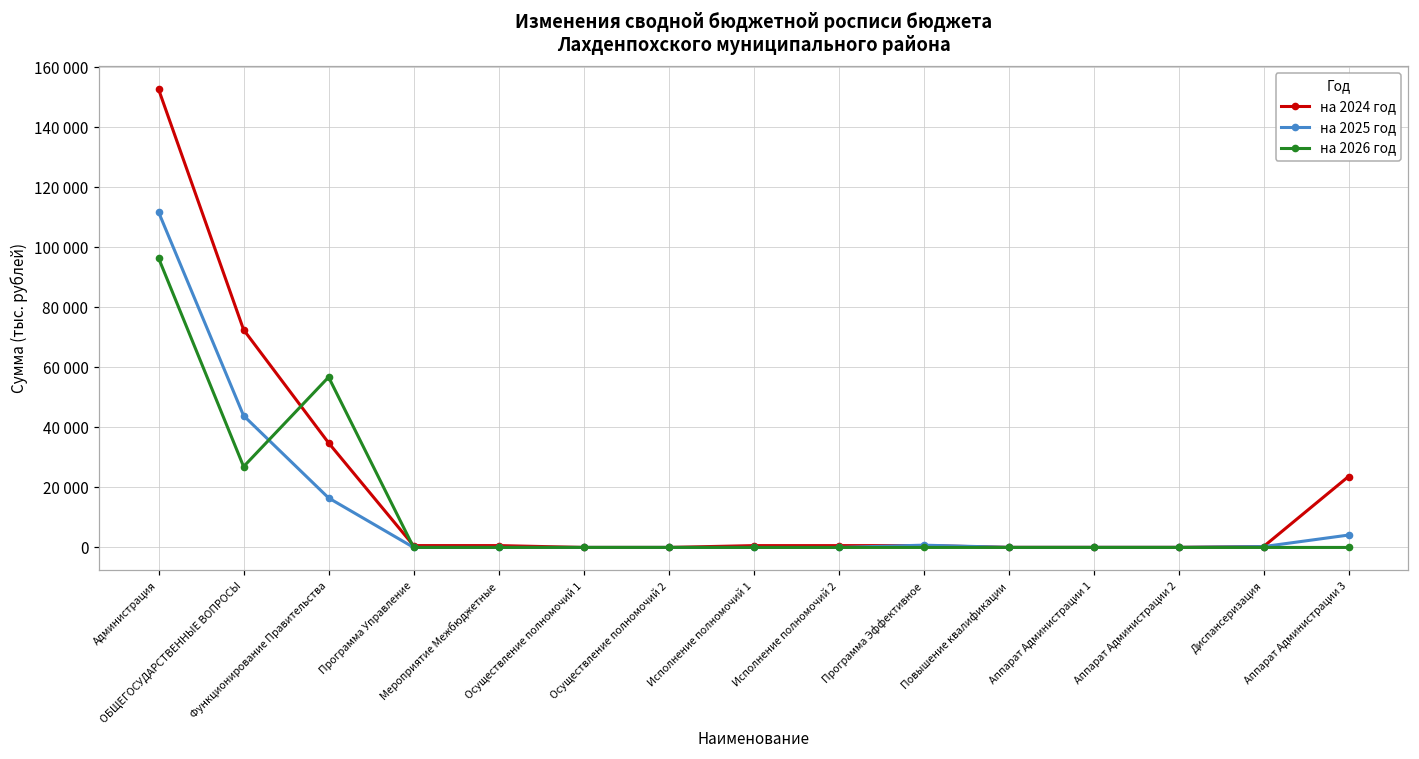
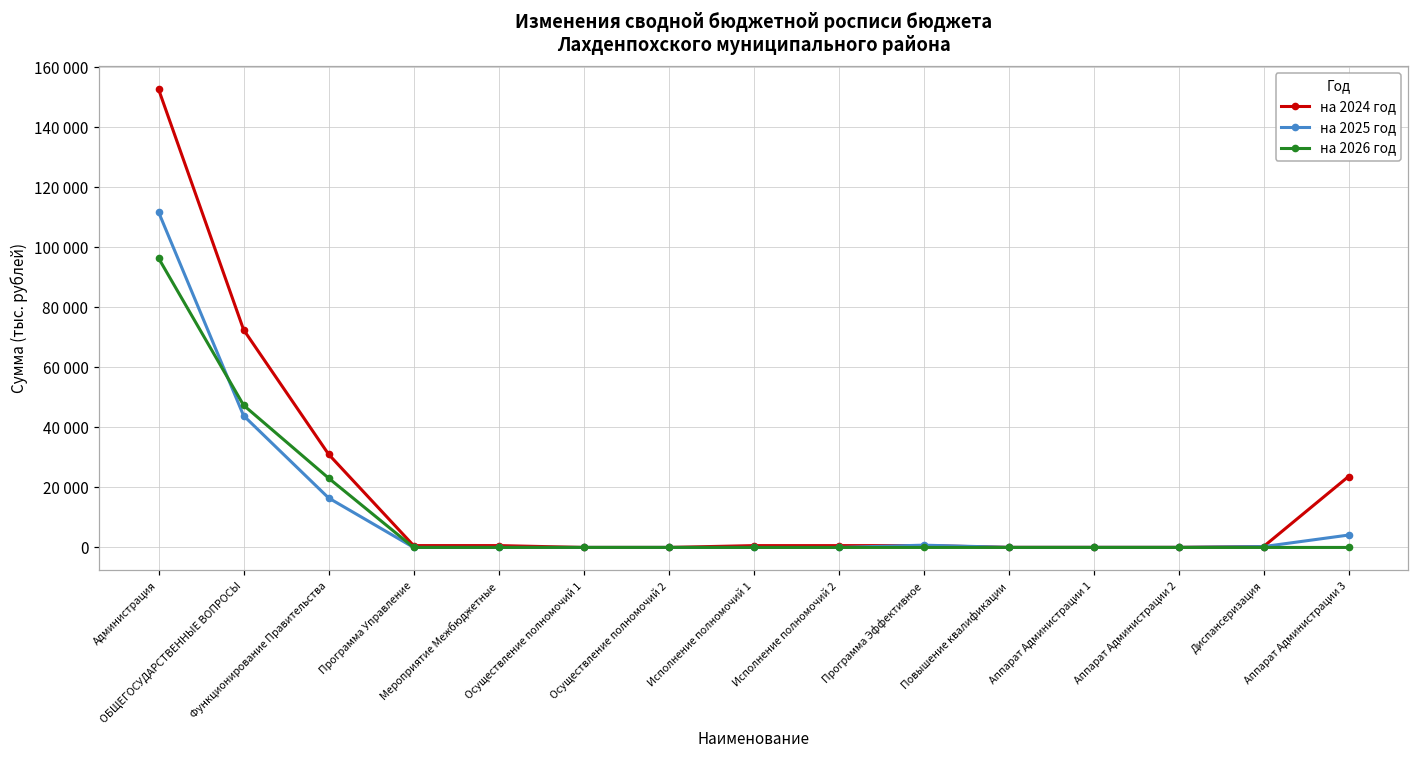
на 2026 год, ОБЩЕГОСУДАРСТВЕННЫЕ ВОПРОСЫ: 27000 -> 47000
на 2024 год, Функционирование Правительства: 35000 -> 31000
на 2026 год, Функционирование Правительства: 57000 -> 23000
